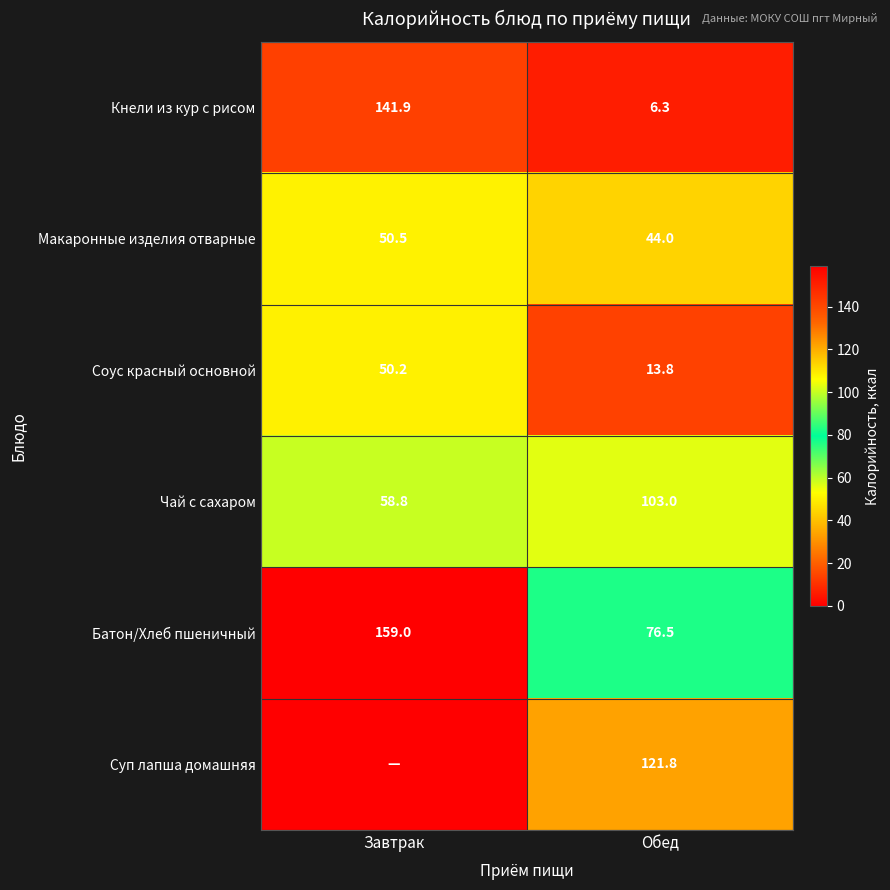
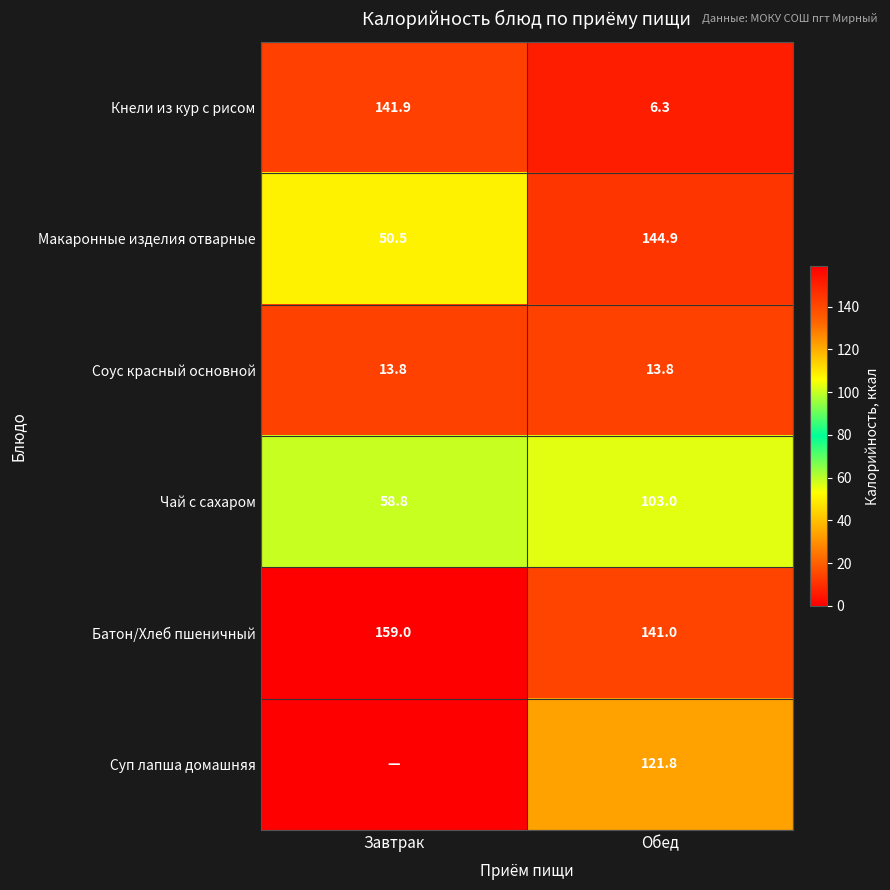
Макаронные изделия отварные, Обед: 44.0 -> 144.9
Соус красный основной, Завтрак: 50.2 -> 13.8
Батон/Хлеб пшеничный, Обед: 76.5 -> 141.0
